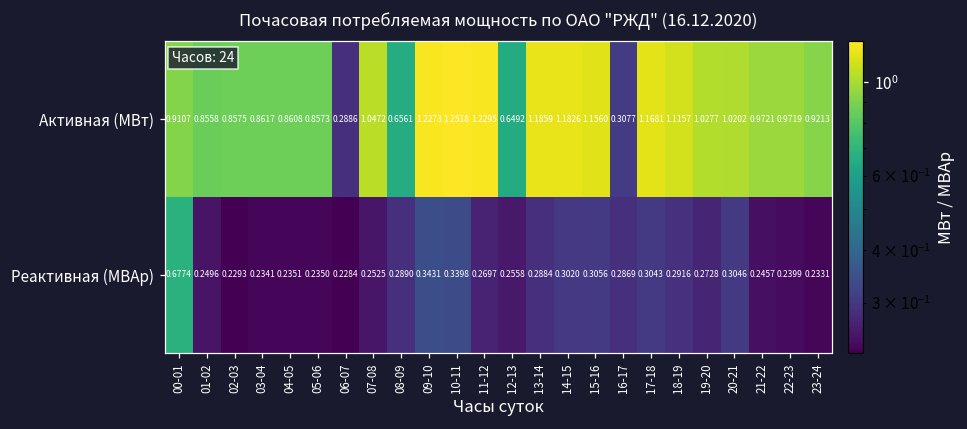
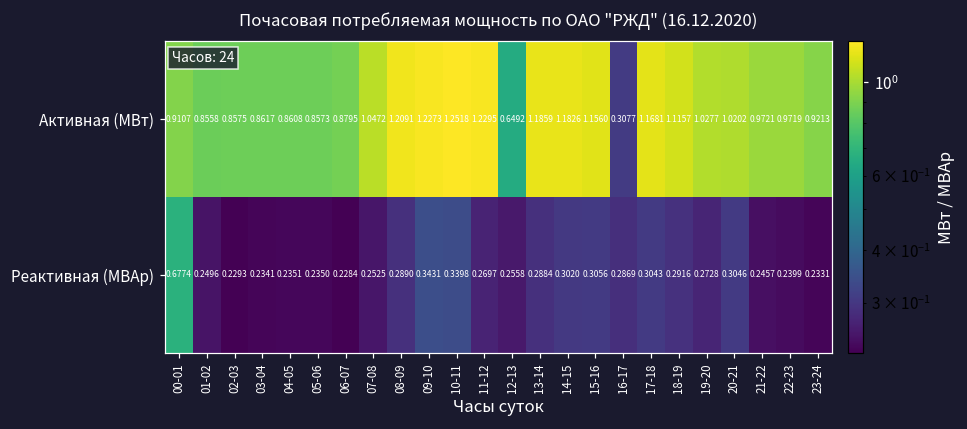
Активная (МВт), 06-07: 0.2886 -> 0.8795
Активная (МВт), 08-09: 0.6561 -> 1.2091
